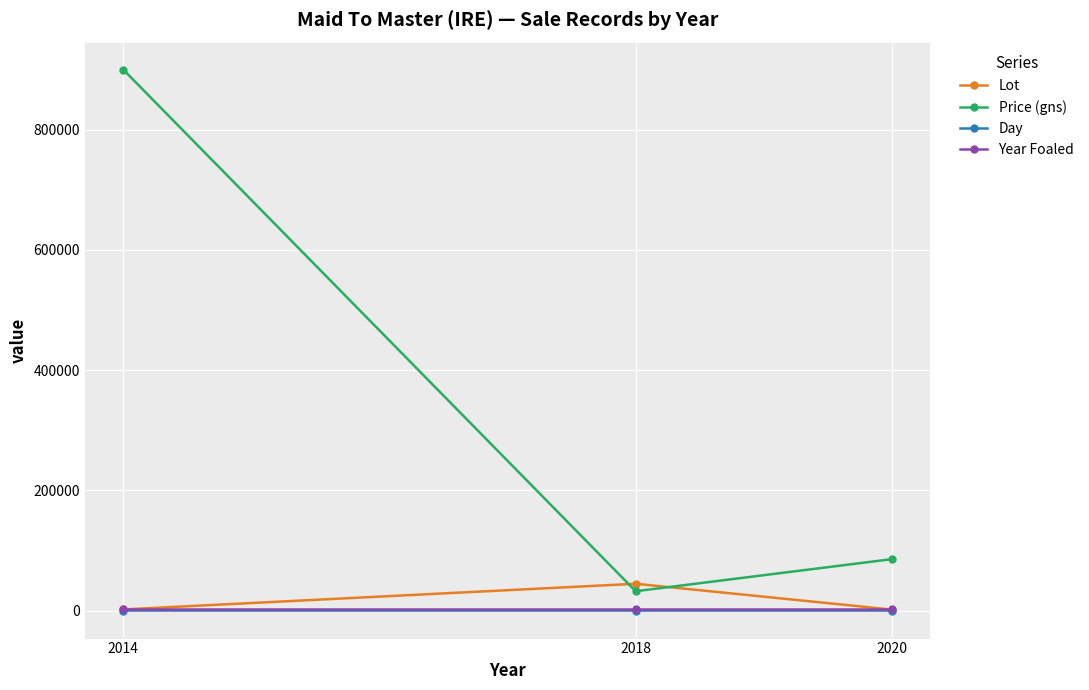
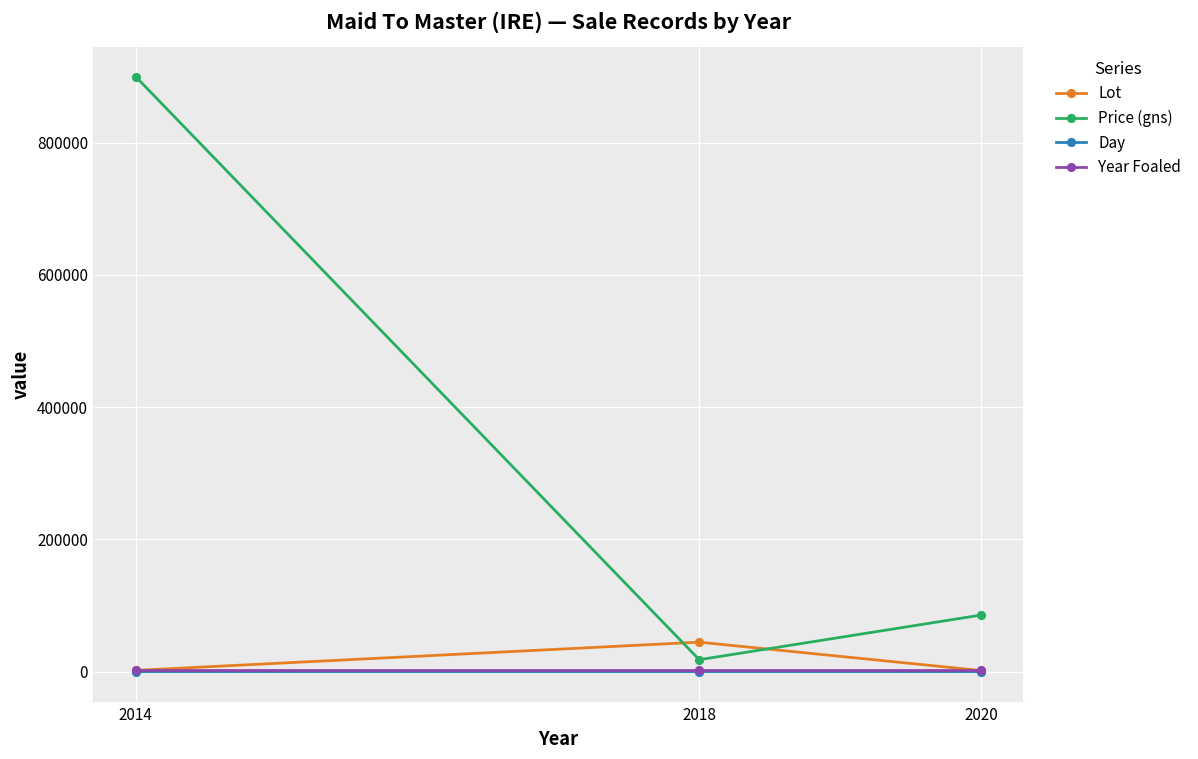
Price (gns), 2018: 30000 -> 20000
